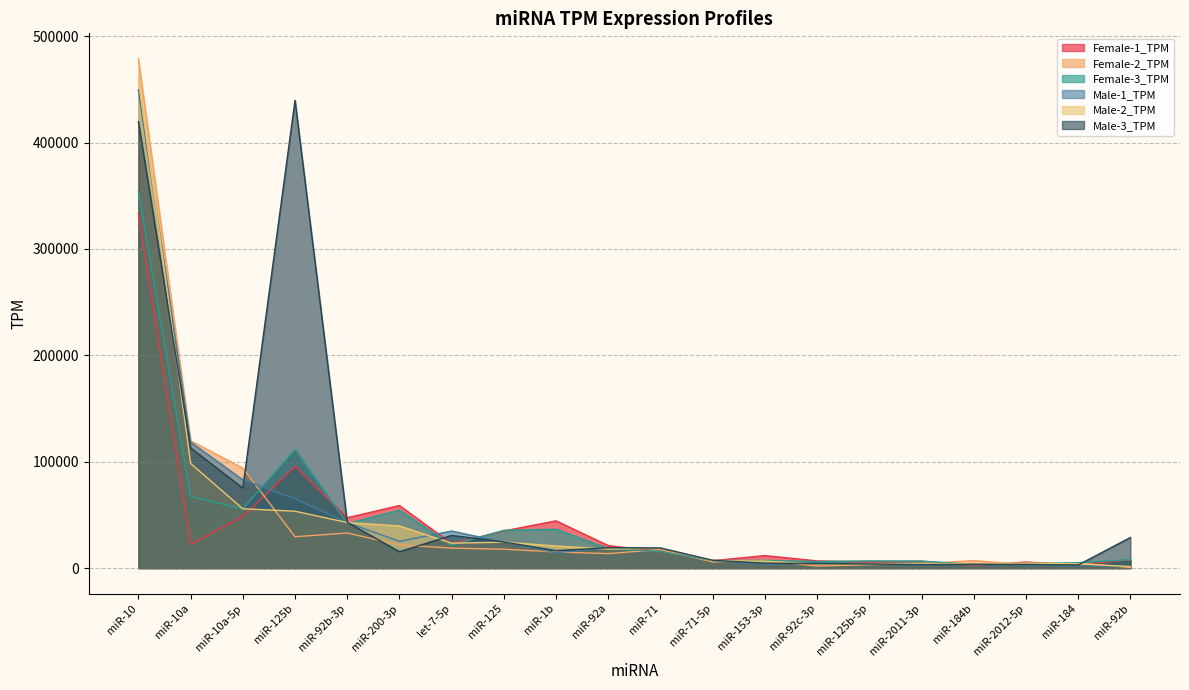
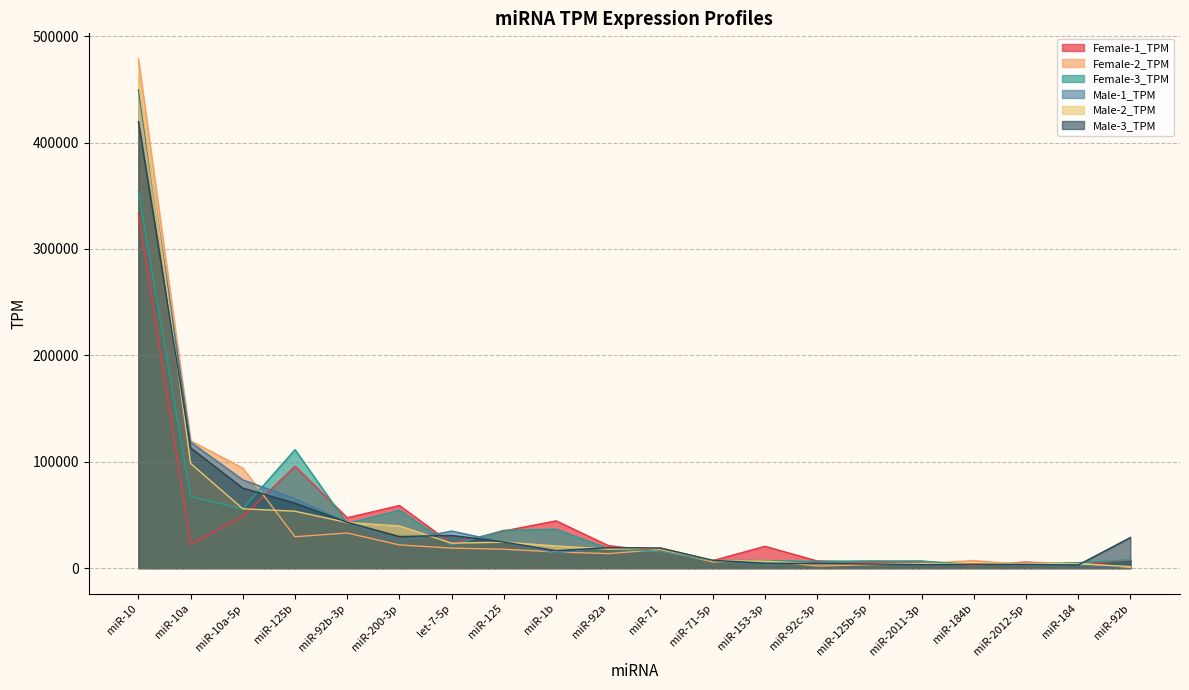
Male-3_TPM, miR-125b: 440000 -> 61000
Male-3_TPM, miR-200-3p: 15000 -> 30000
Female-1_TPM, miR-153-3p: 12000 -> 20000
